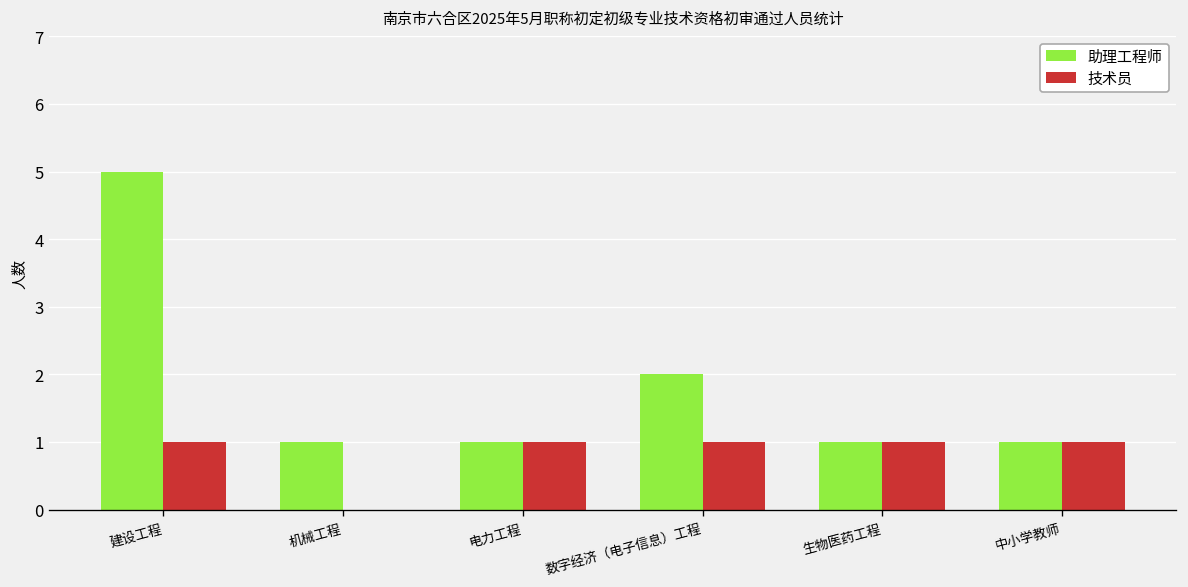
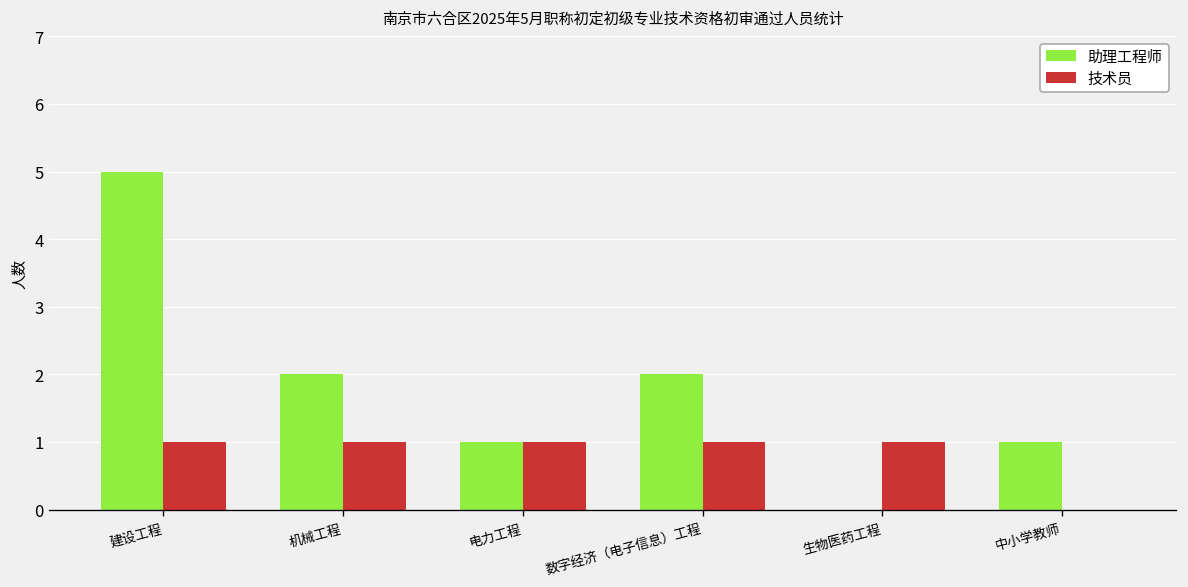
助理工程师, 机械工程: 1 -> 2
技术员, 机械工程: 0 -> 1
助理工程师, 生物医药工程: 1 -> 0
技术员, 中小学教师: 1 -> 0
